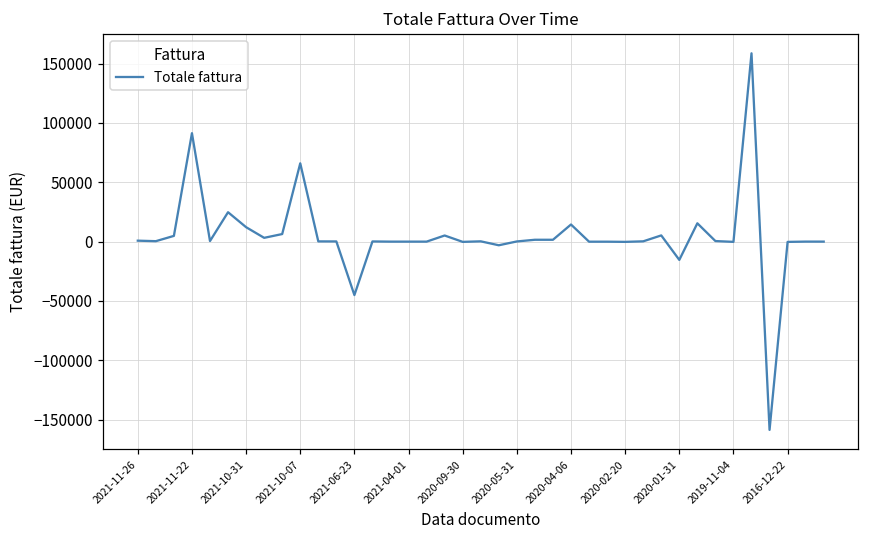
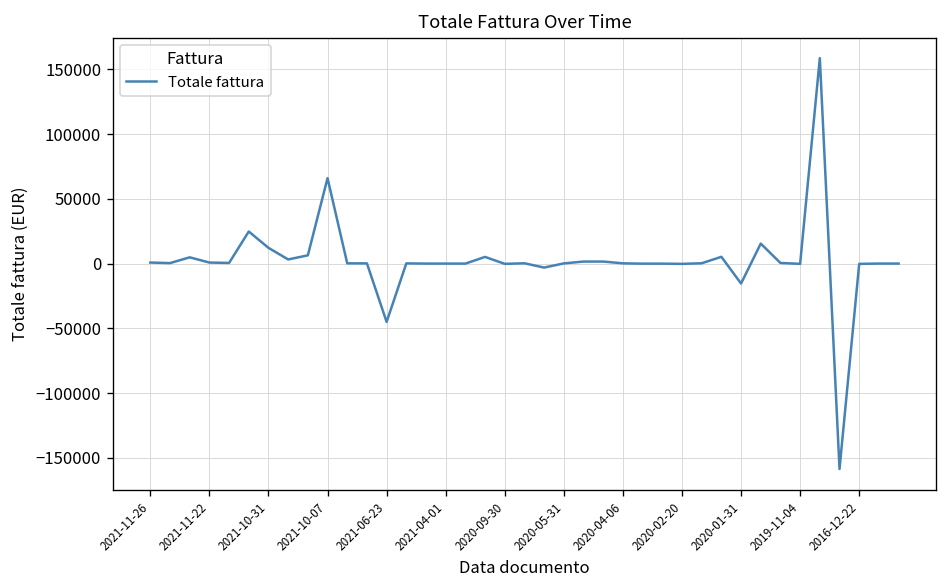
2021-11-22: 91000 -> 1000
2020-04-06: 14000 -> 0
